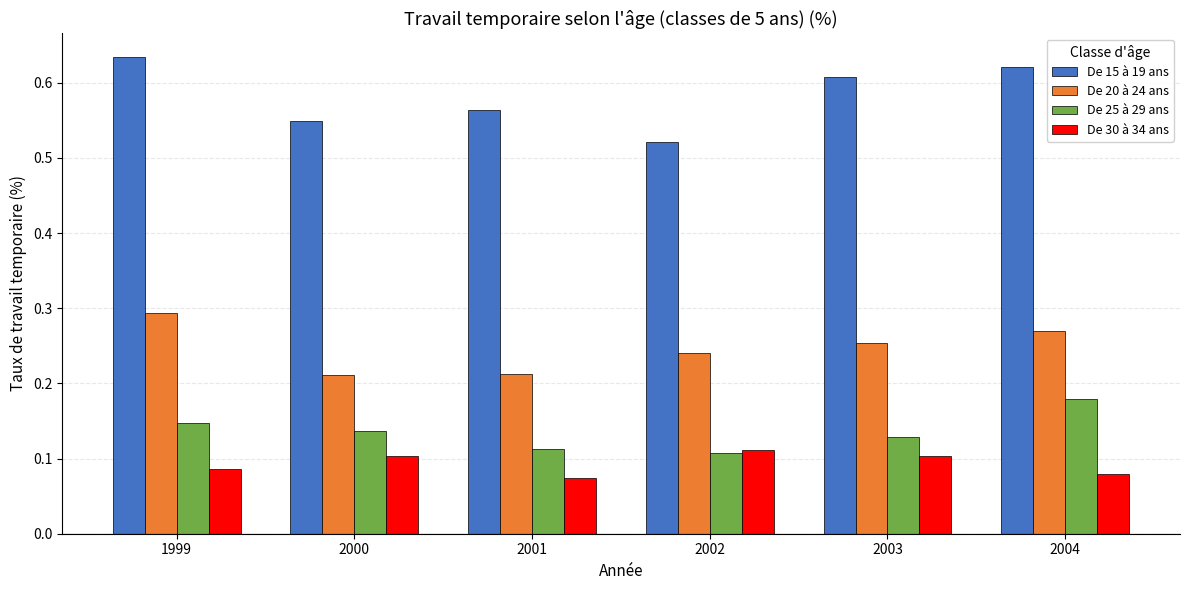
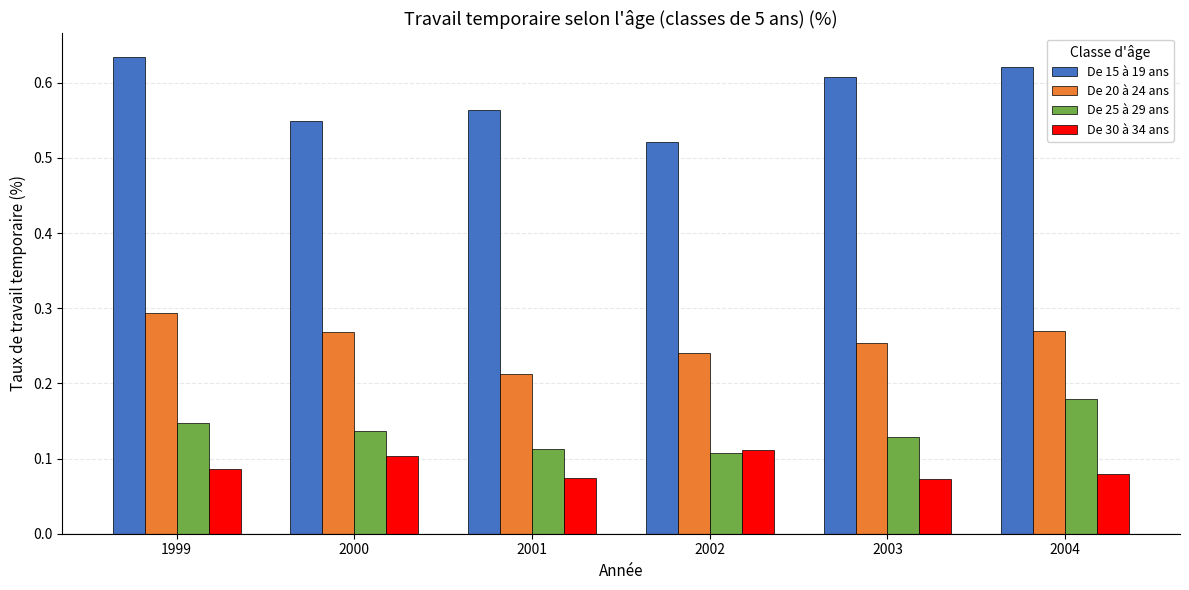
De 20 à 24 ans, 2000: 0.21 -> 0.27
De 30 à 34 ans, 2003: 0.10 -> 0.07
